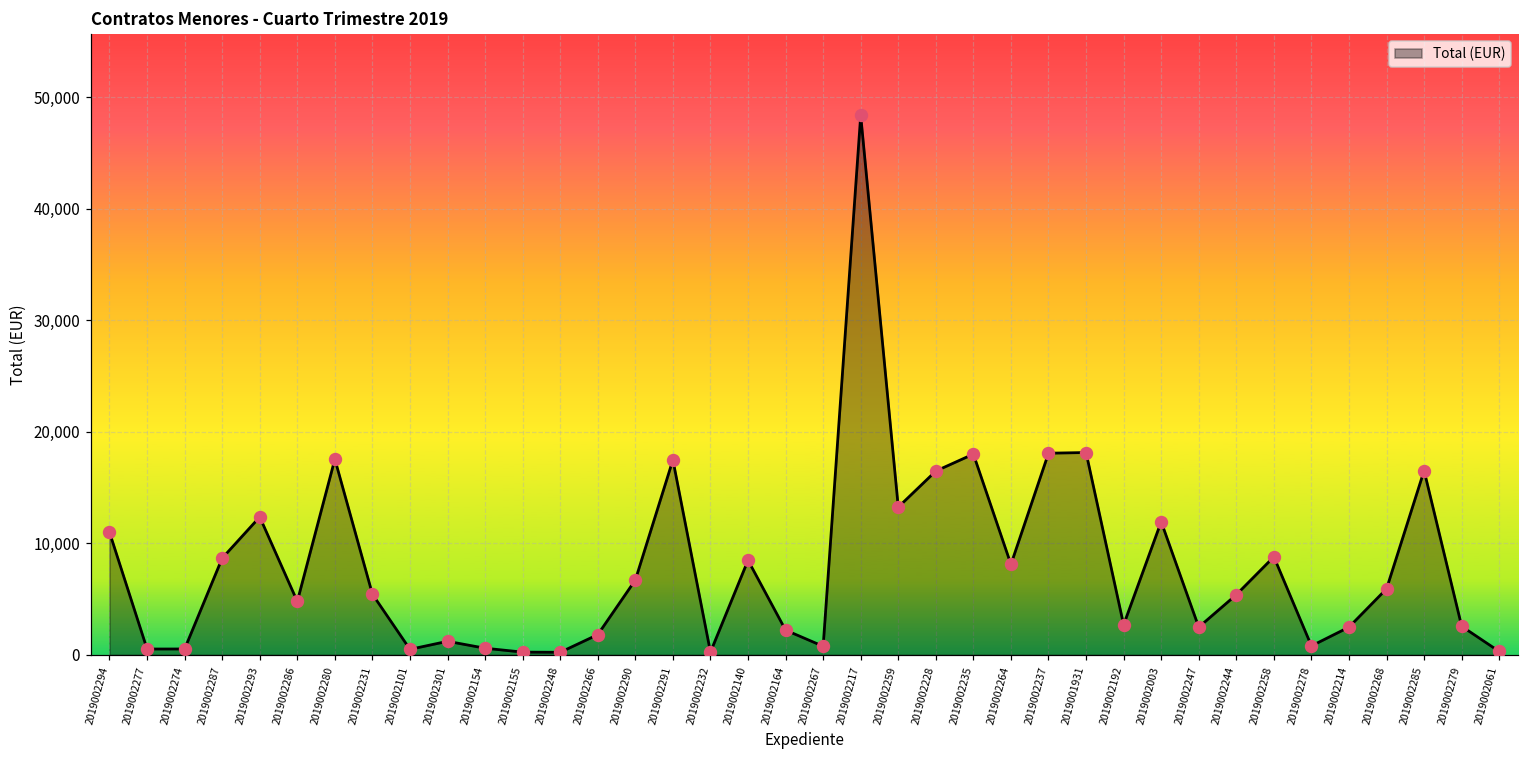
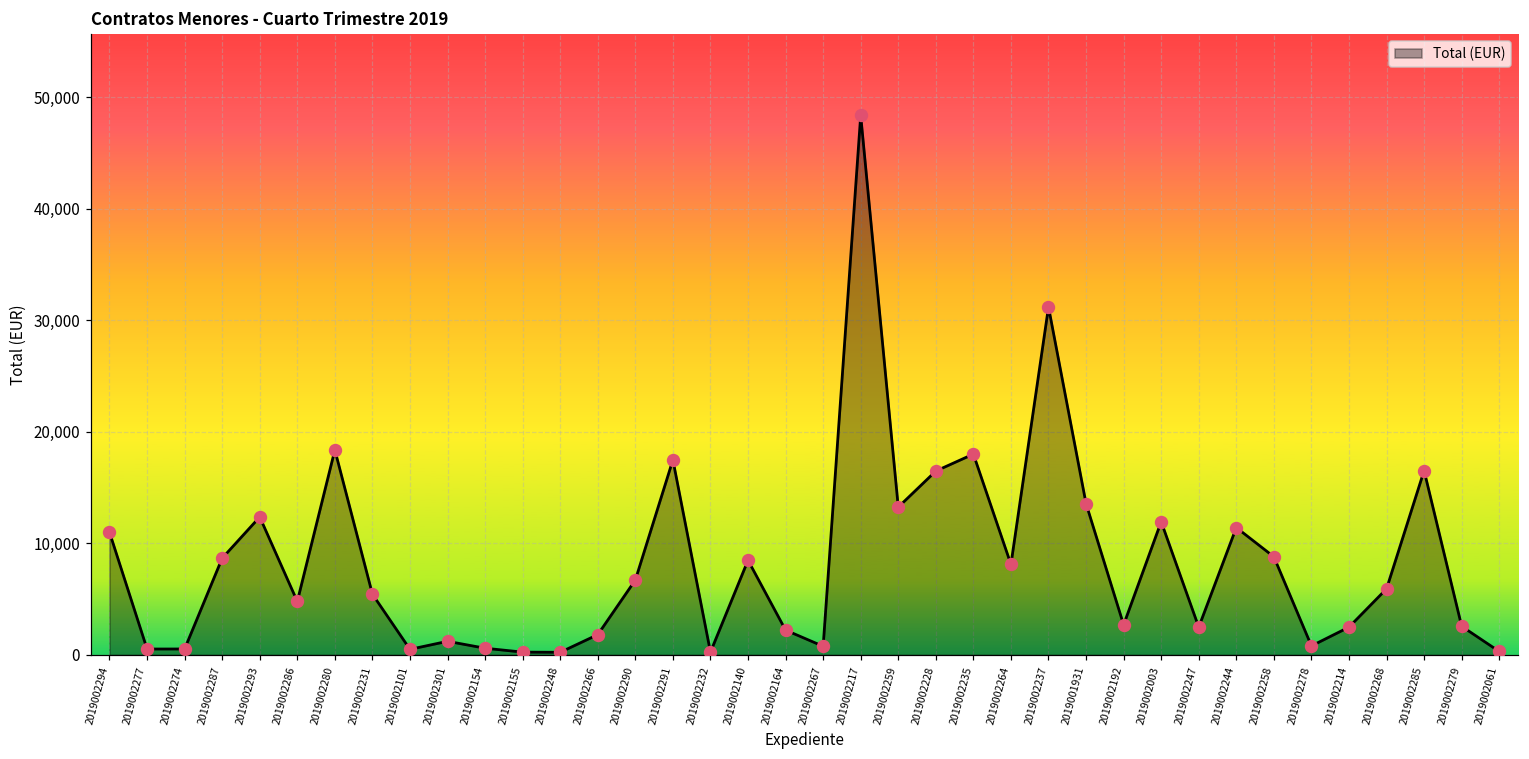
2019002280: 17,600 -> 18,400
2019002237: 18,100 -> 31,200
2019001931: 18,100 -> 13,600
2019002244: 5,400 -> 11,400
